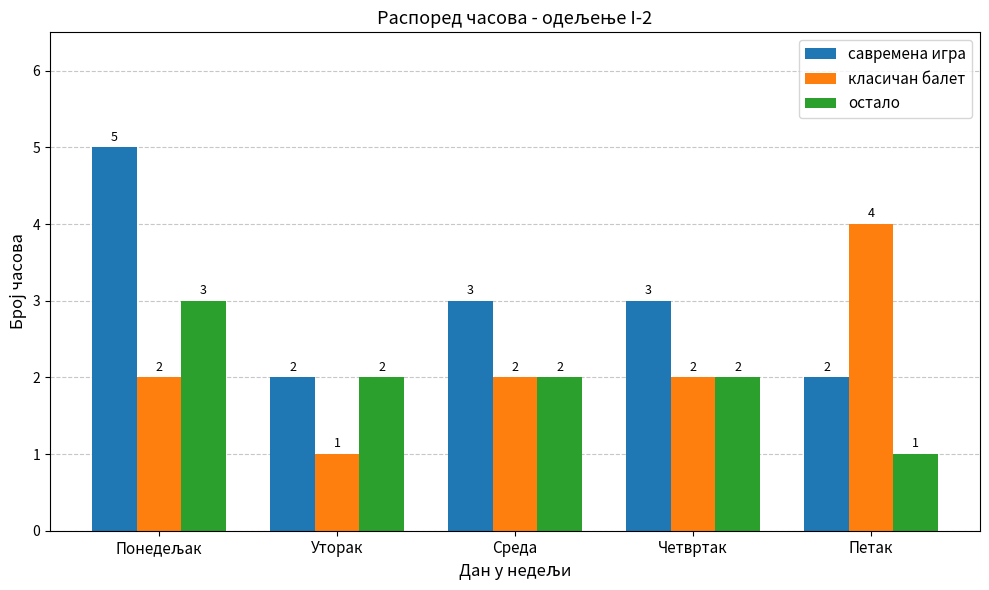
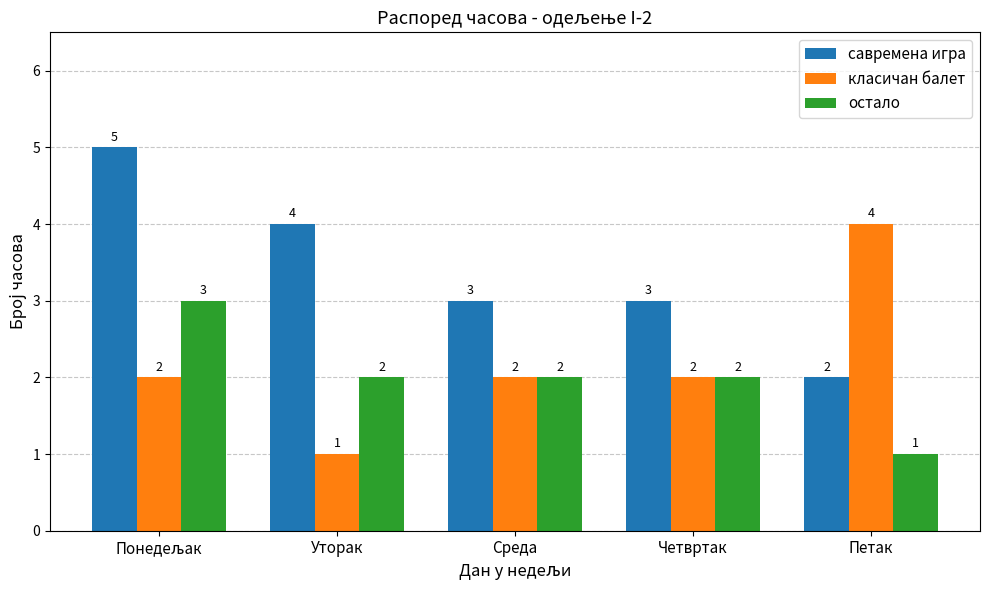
савремена игра, Уторак: 2 -> 4
